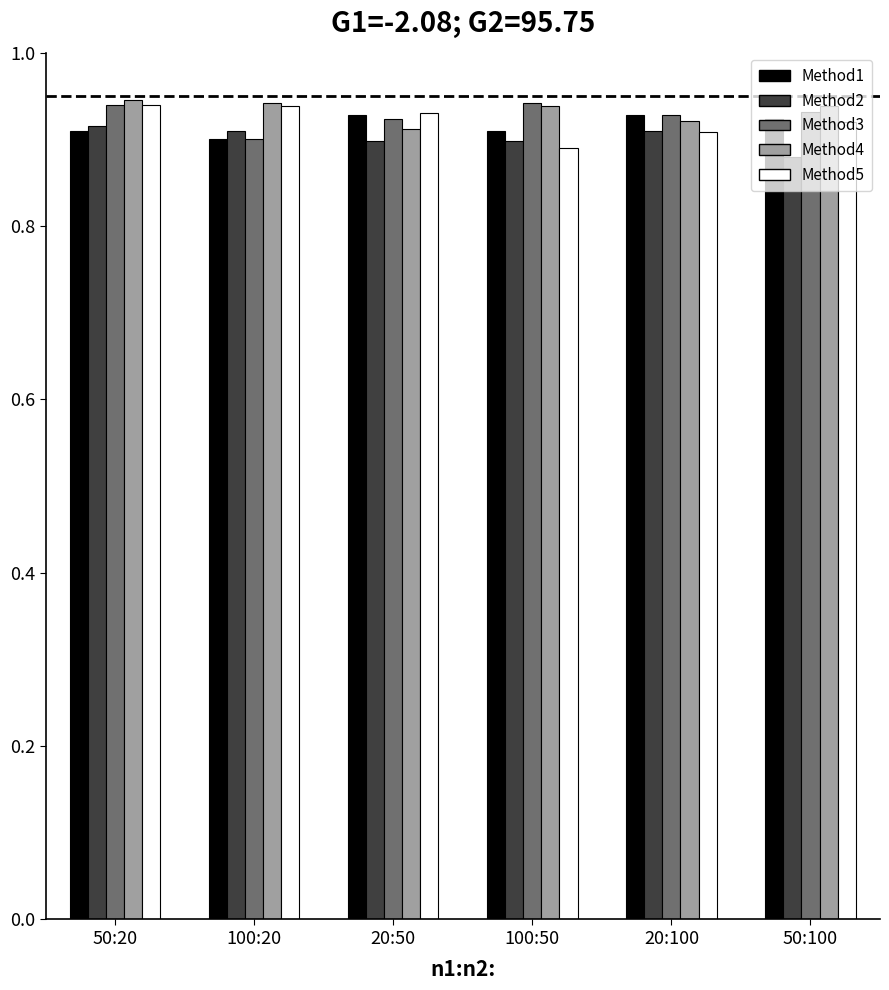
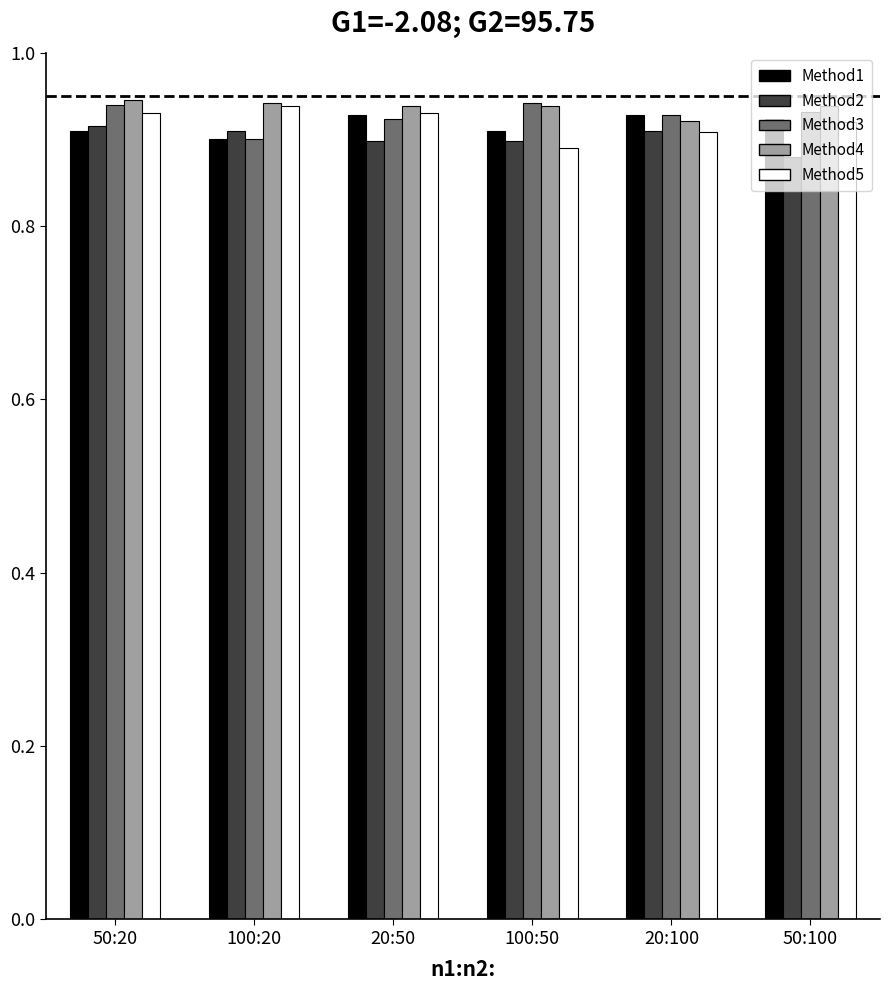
Method5, 50:20: 0.94 -> 0.93
Method4, 20:50: 0.91 -> 0.94
